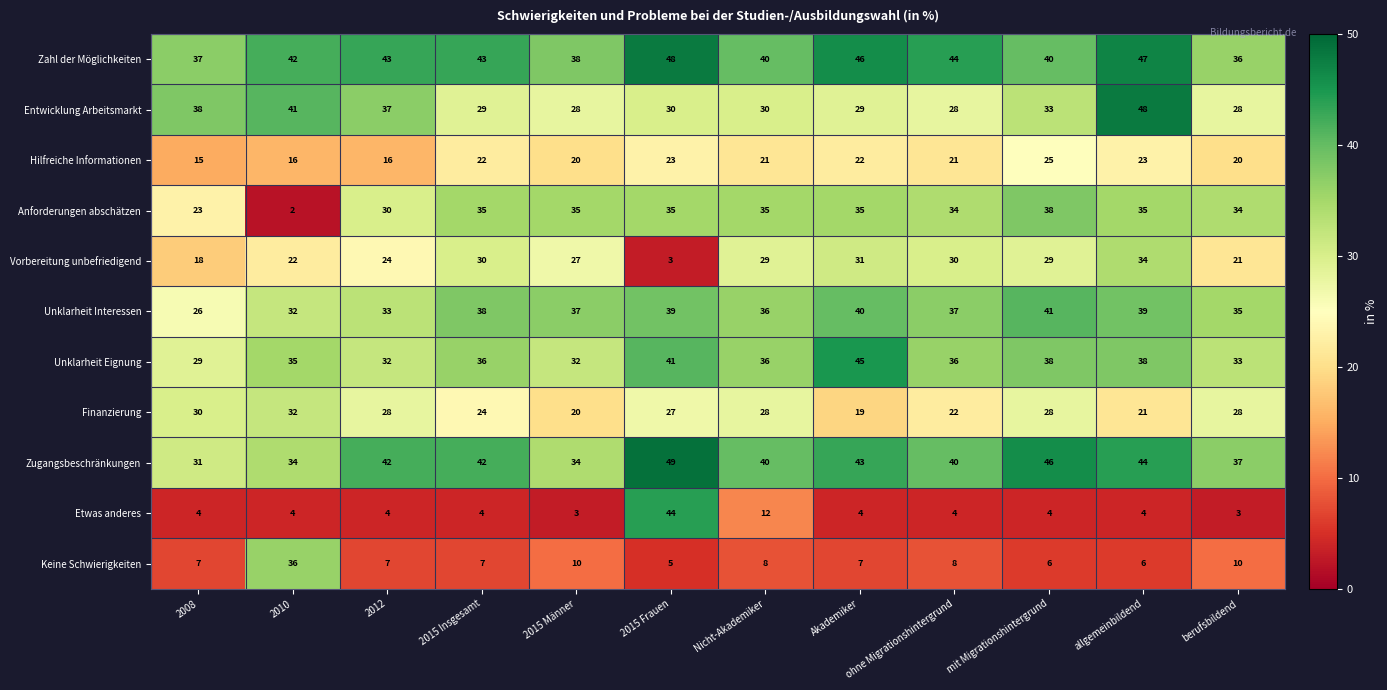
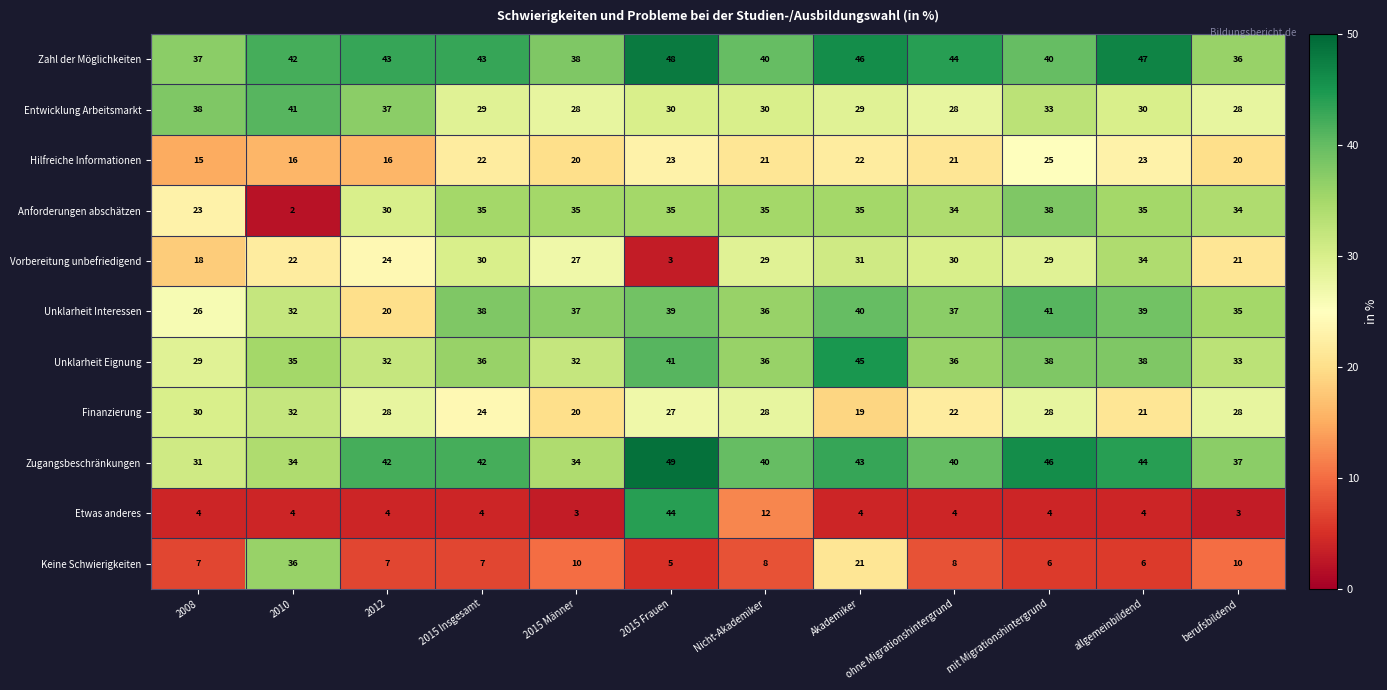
Entwicklung Arbeitsmarkt, allgemeinbildend: 48 -> 30
Unklarheit Interessen, 2012: 33 -> 20
Keine Schwierigkeiten, Akademiker: 7 -> 21
